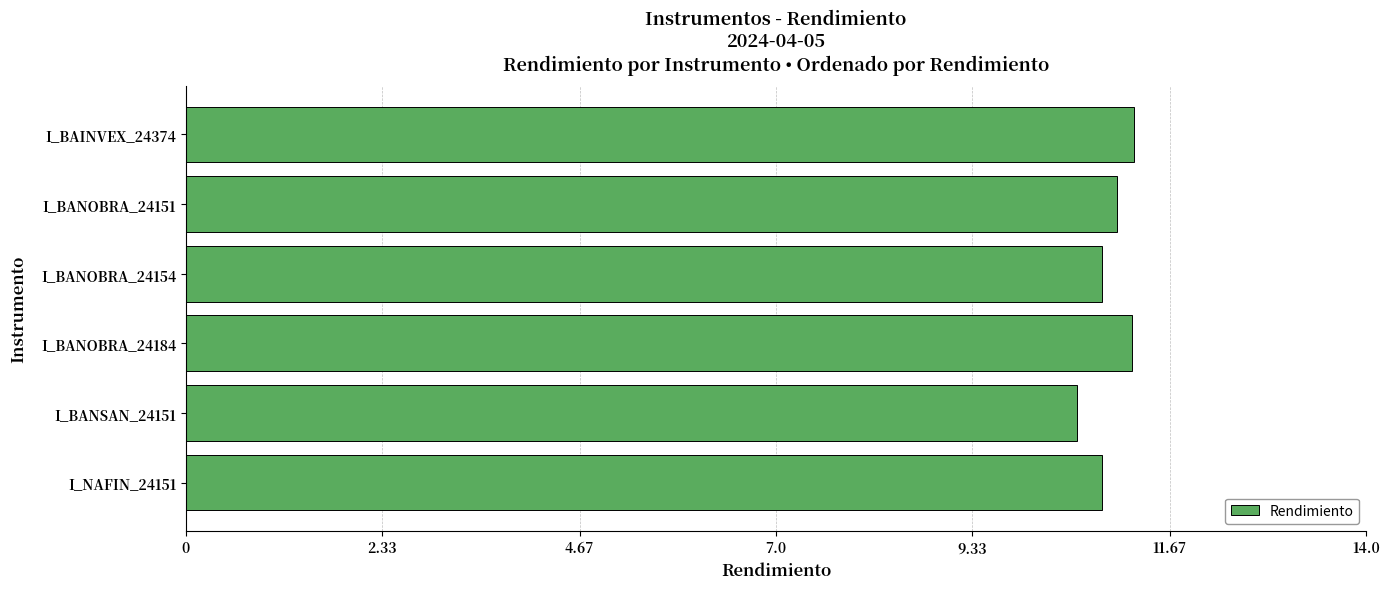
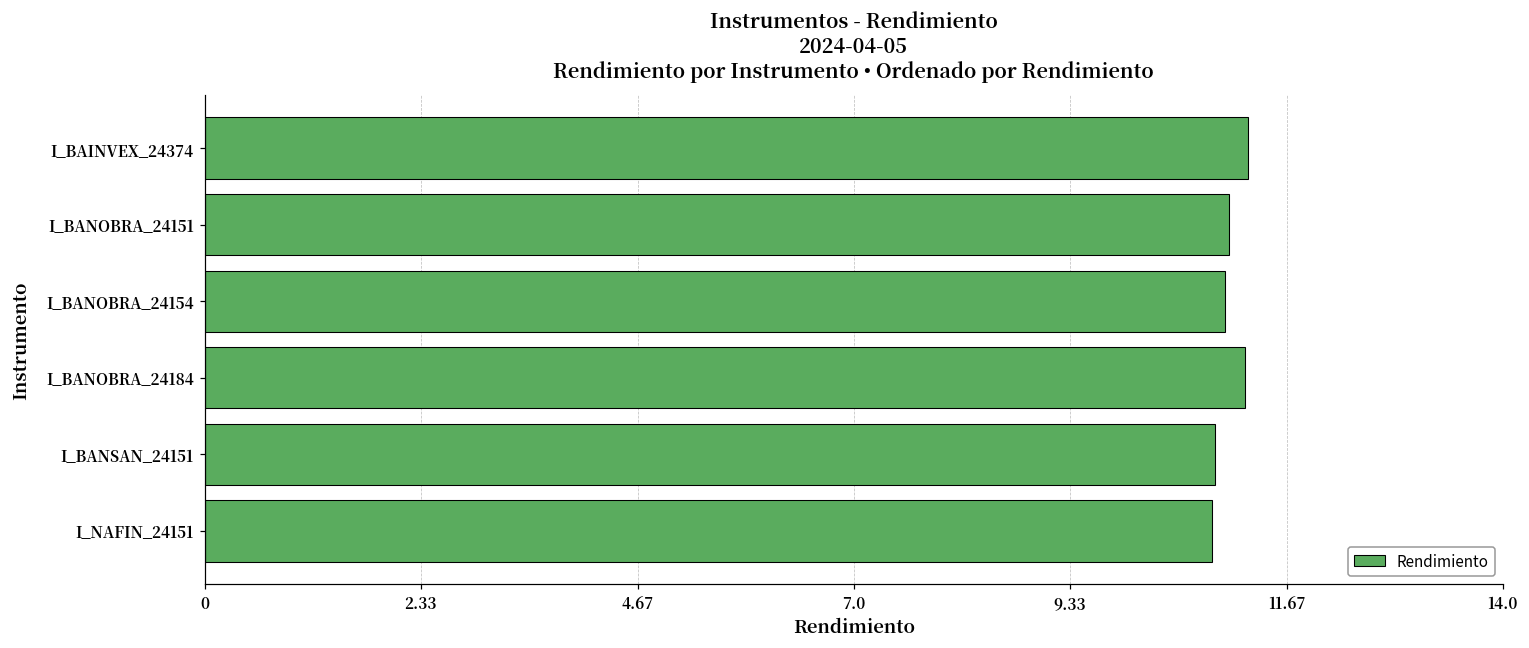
I_BANOBRA_24154: 10.9 -> 11.0
I_BANSAN_24151: 10.6 -> 10.9
